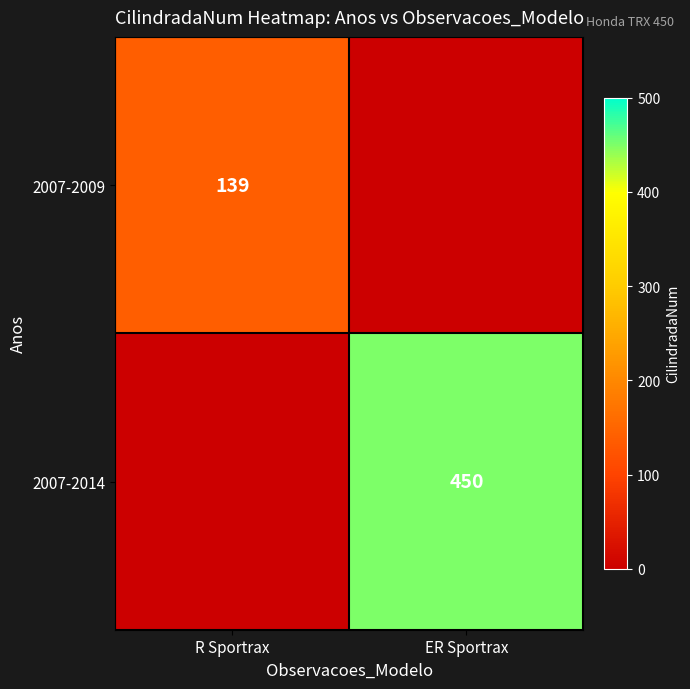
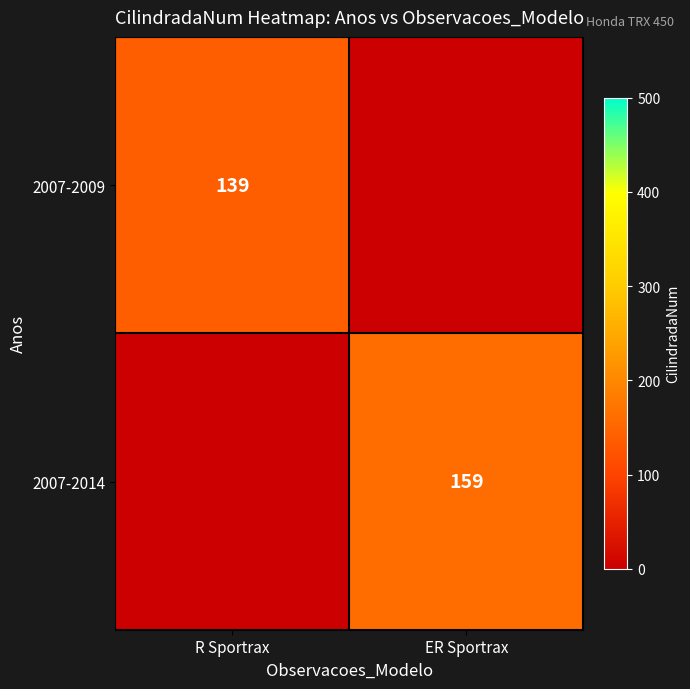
2007-2014, ER Sportrax: 450 -> 159
